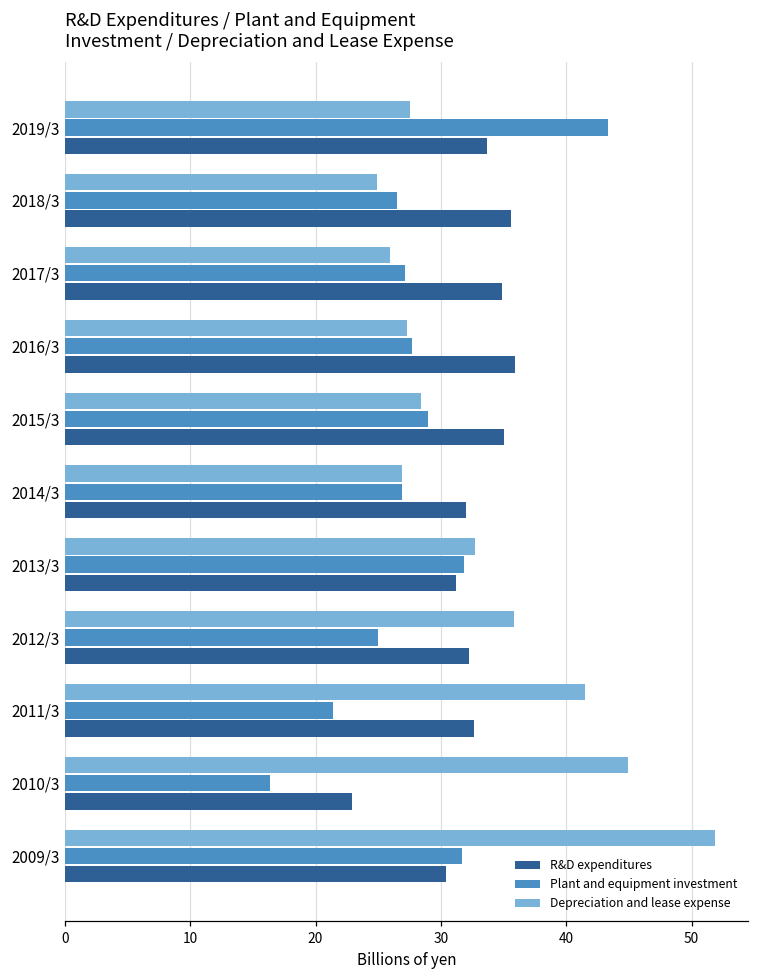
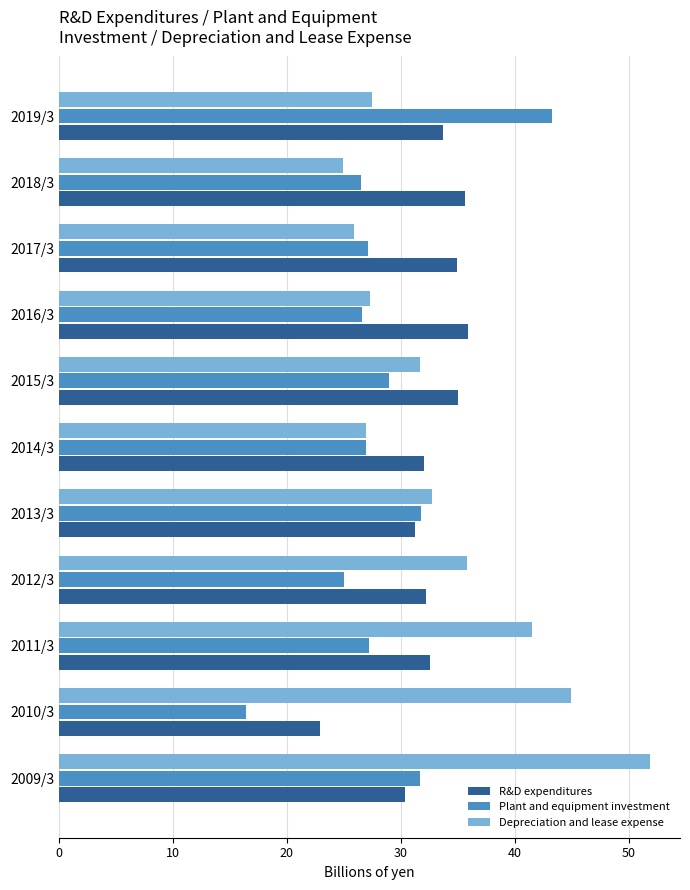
Plant and equipment investment, 2016/3: 27.7 -> 26.6
Depreciation and lease expense, 2015/3: 28.4 -> 31.7
Plant and equipment investment, 2011/3: 21.4 -> 27.2
